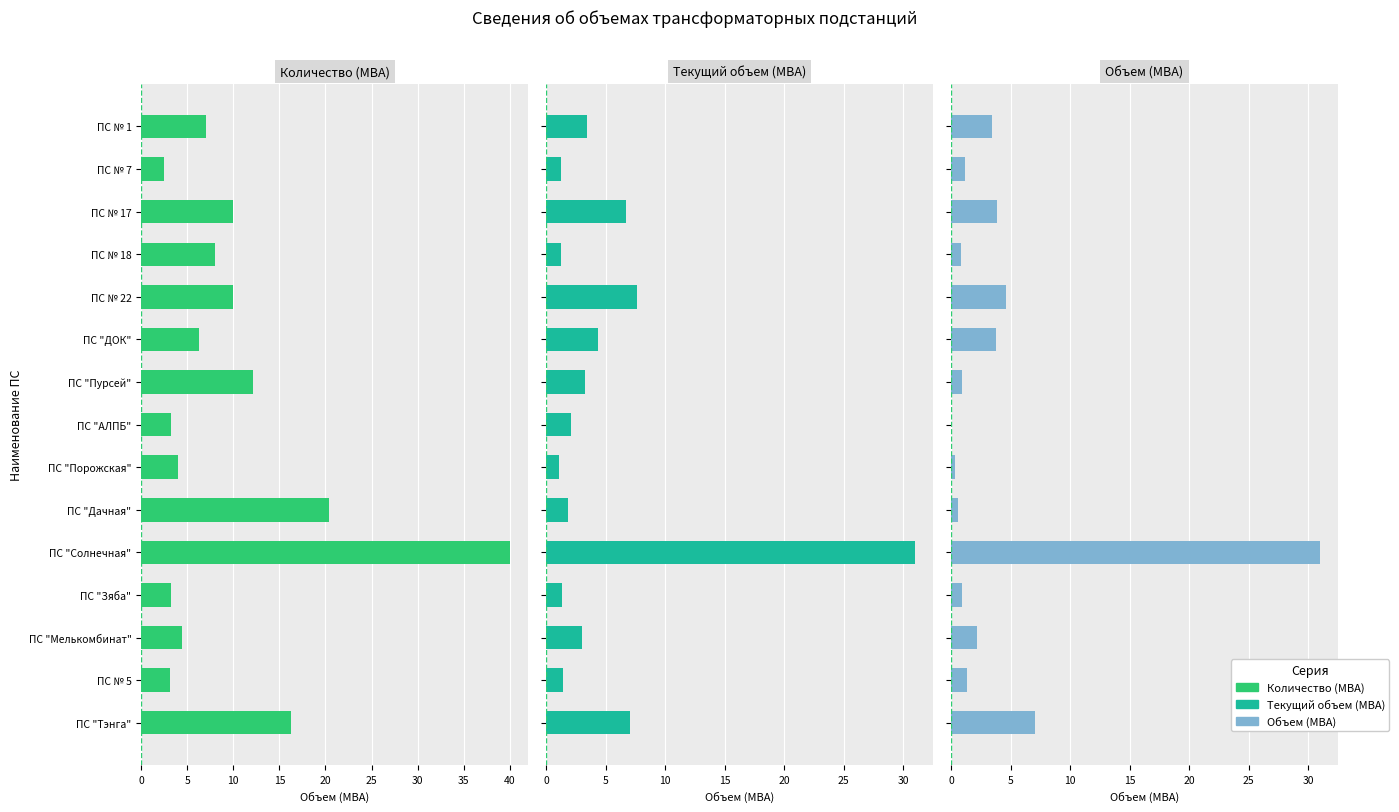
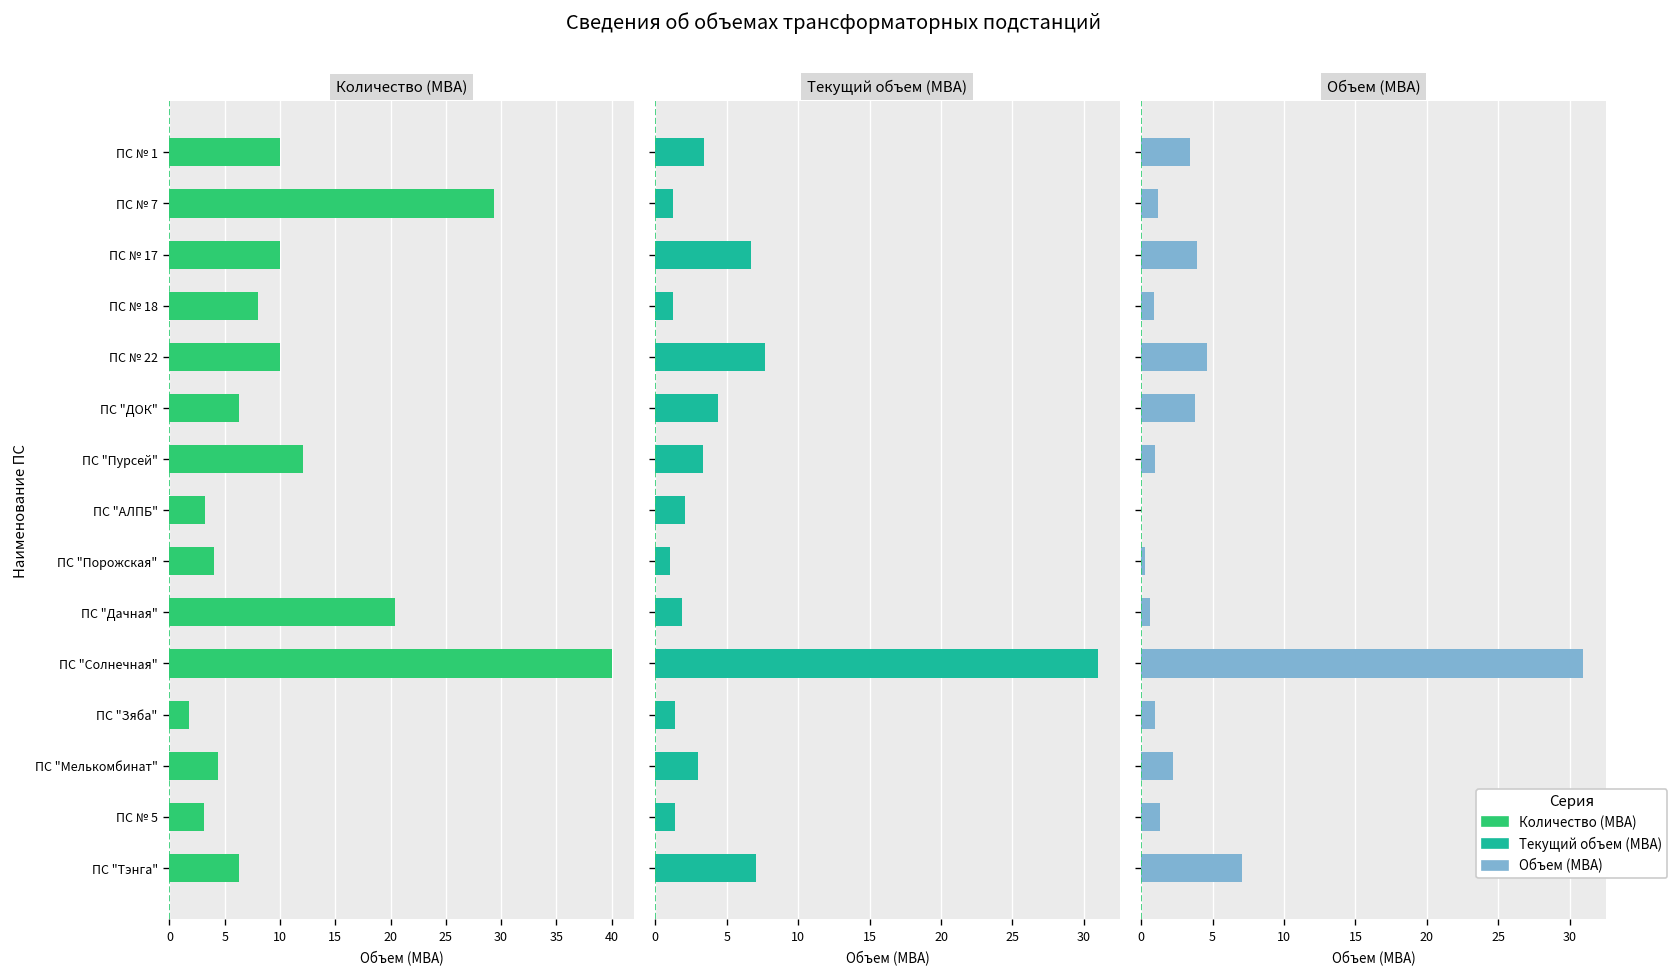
Количество (МВА), ПС № 1: 7 -> 10
Количество (МВА), ПС № 7: 3 -> 29
Количество (МВА), ПС "Зяба": 3 -> 2
Количество (МВА), ПС "Тэнга": 16 -> 6
